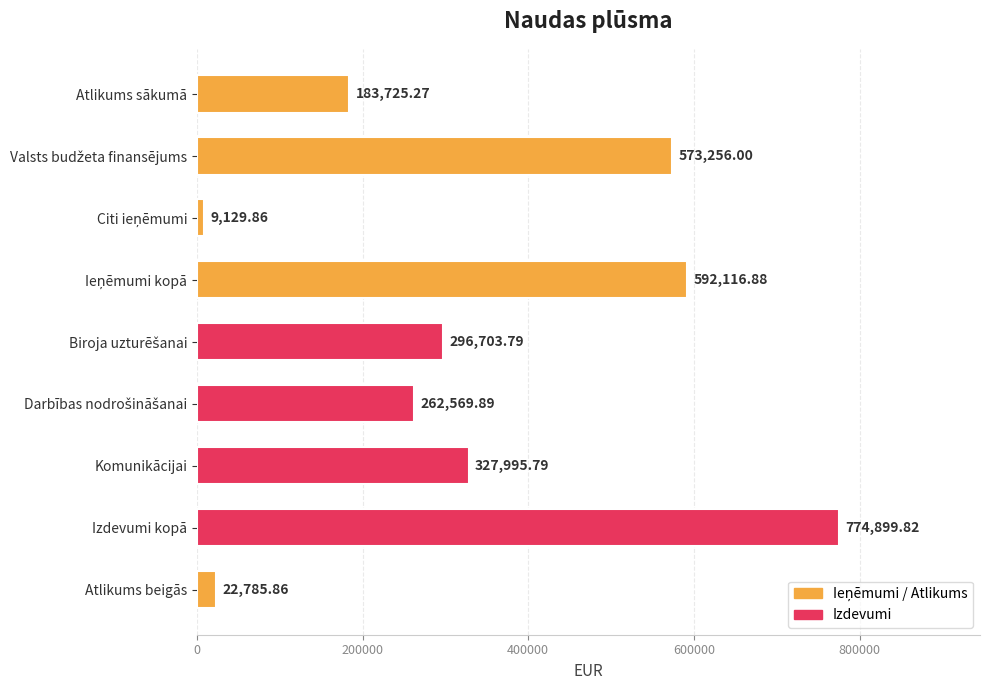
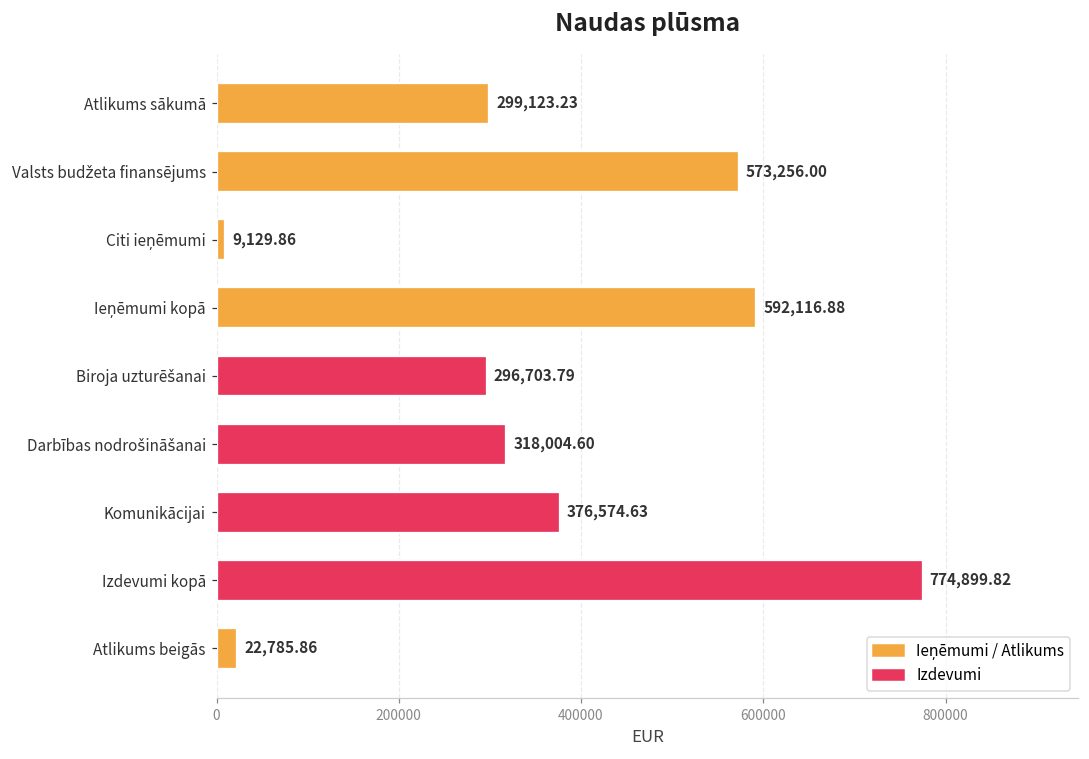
Atlikums sākumā: 183,725.27 -> 299,123.23
Darbības nodrošināšanai: 262,569.89 -> 318,004.60
Komunikācijai: 327,995.79 -> 376,574.63
